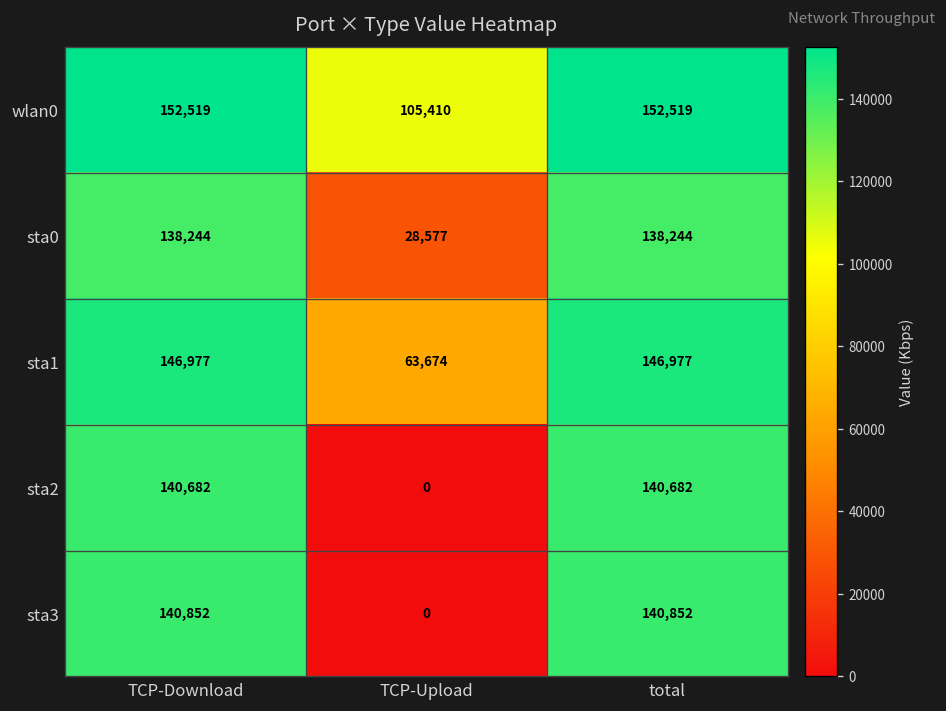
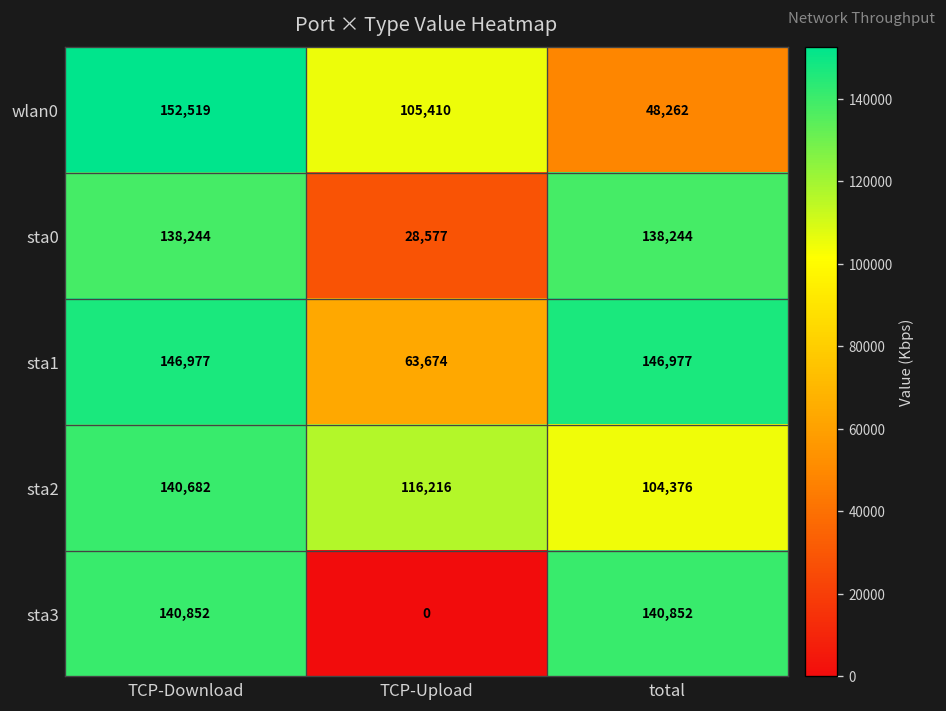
wlan0, total: 152,519 -> 48,262
sta2, TCP-Upload: 0 -> 116,216
sta2, total: 140,682 -> 104,376
